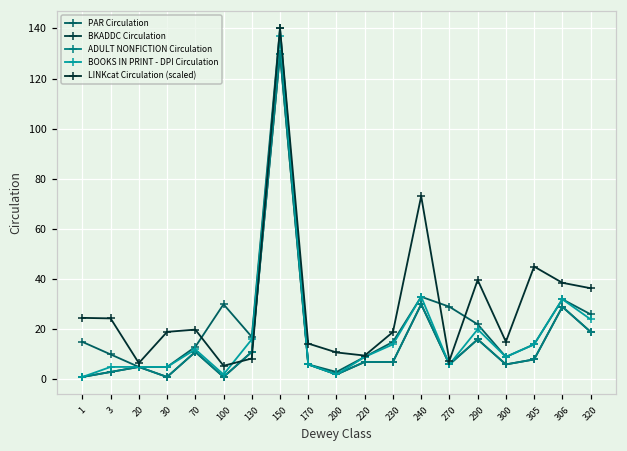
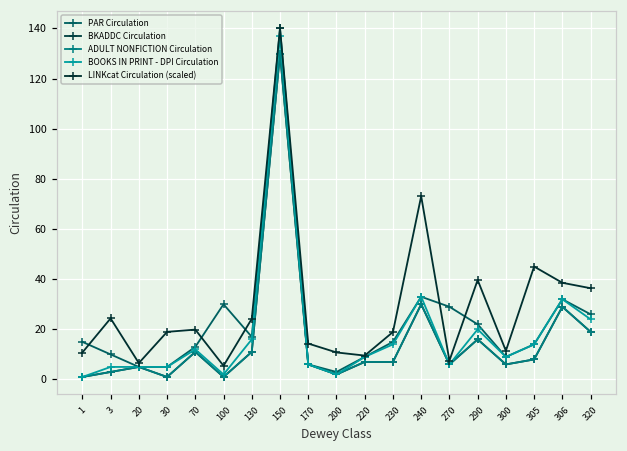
LINKcat Circulation (scaled), 1: 25 -> 11
LINKcat Circulation (scaled), 130: 8 -> 24
LINKcat Circulation (scaled), 300: 15 -> 11
